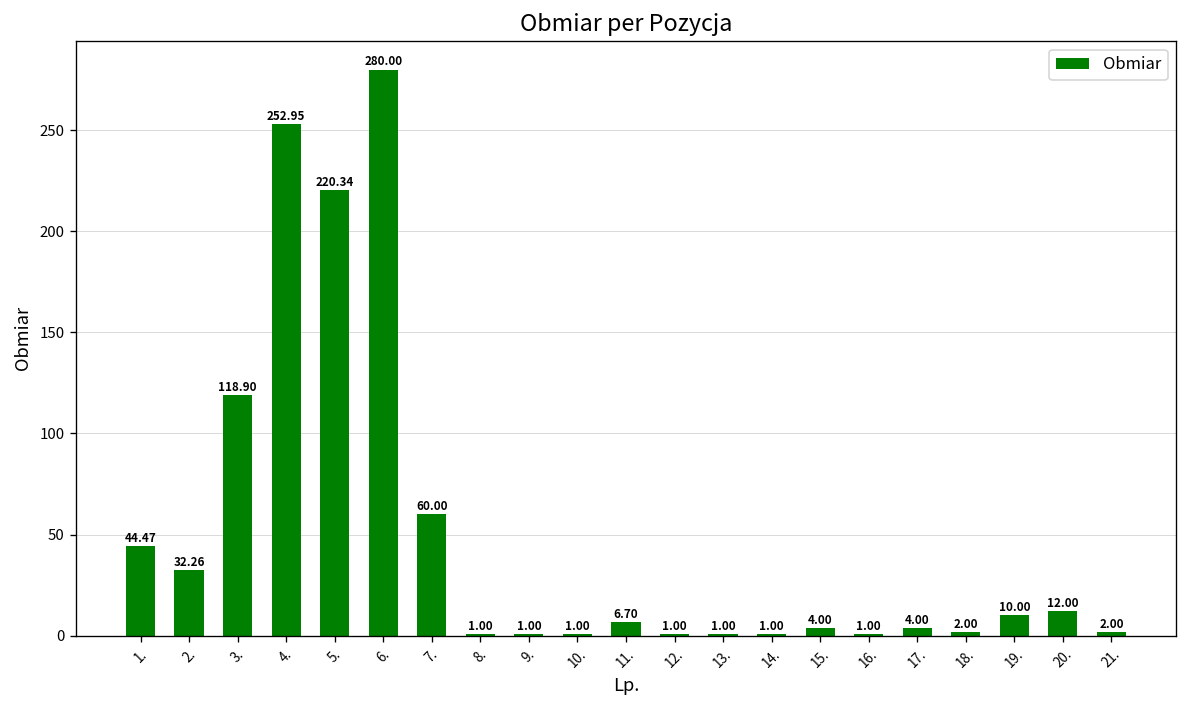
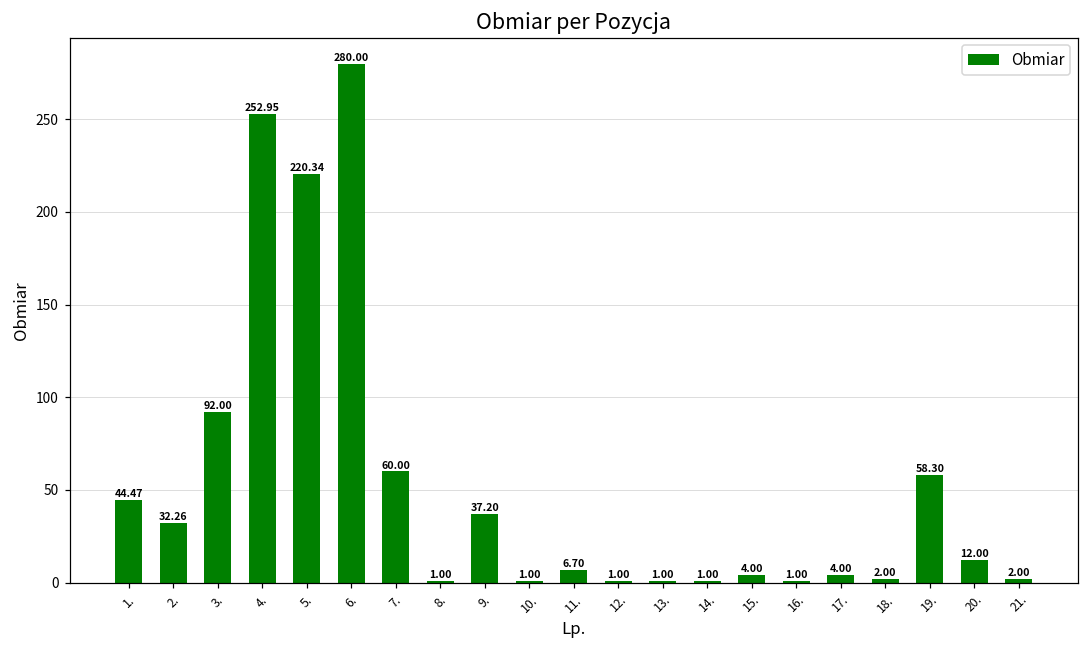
3.: 118.90 -> 92.00
9.: 1.00 -> 37.20
19.: 10.00 -> 58.30
